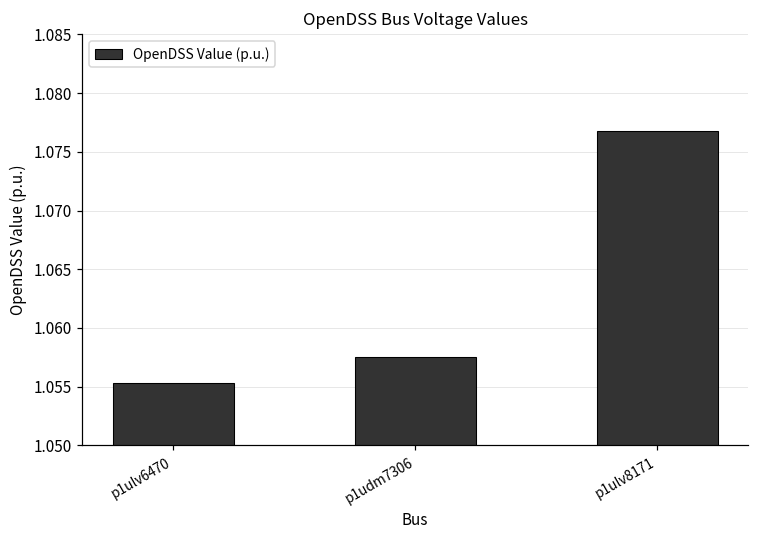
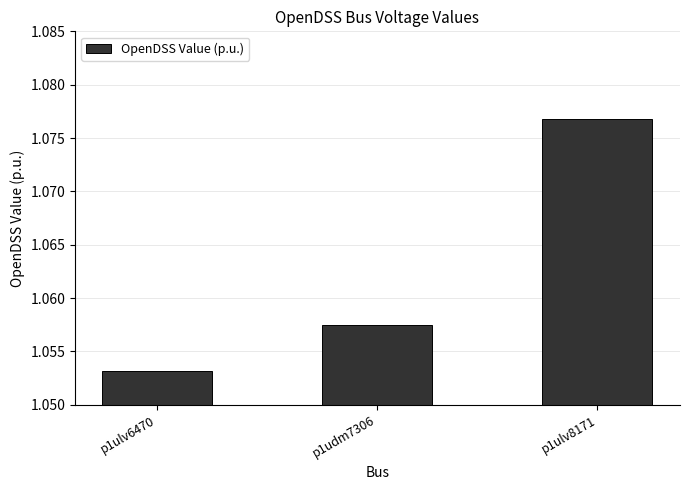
p1ulv6470: 1.0553 -> 1.0532
